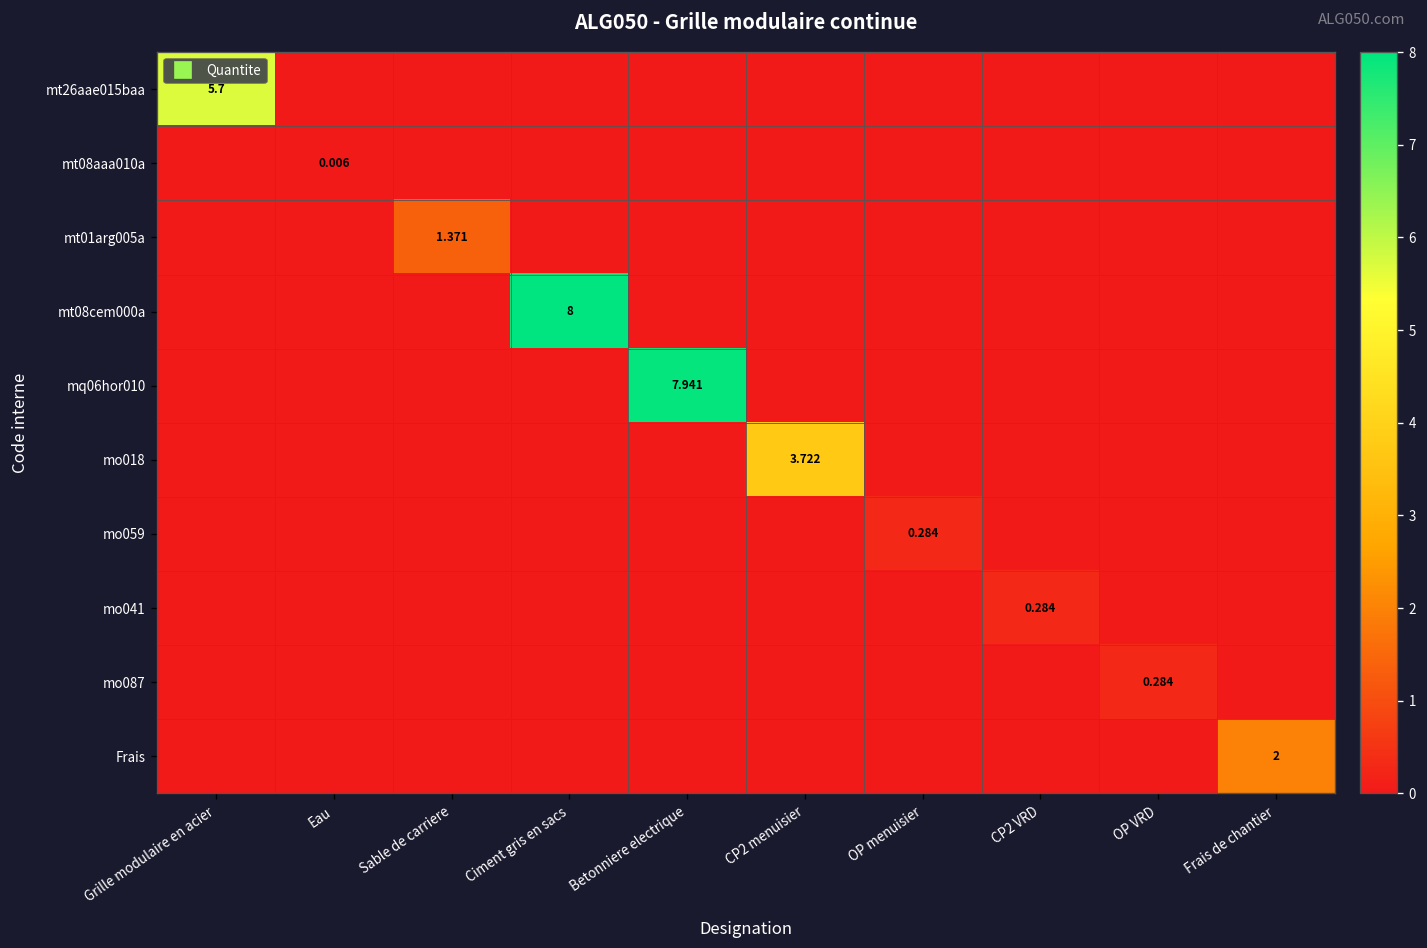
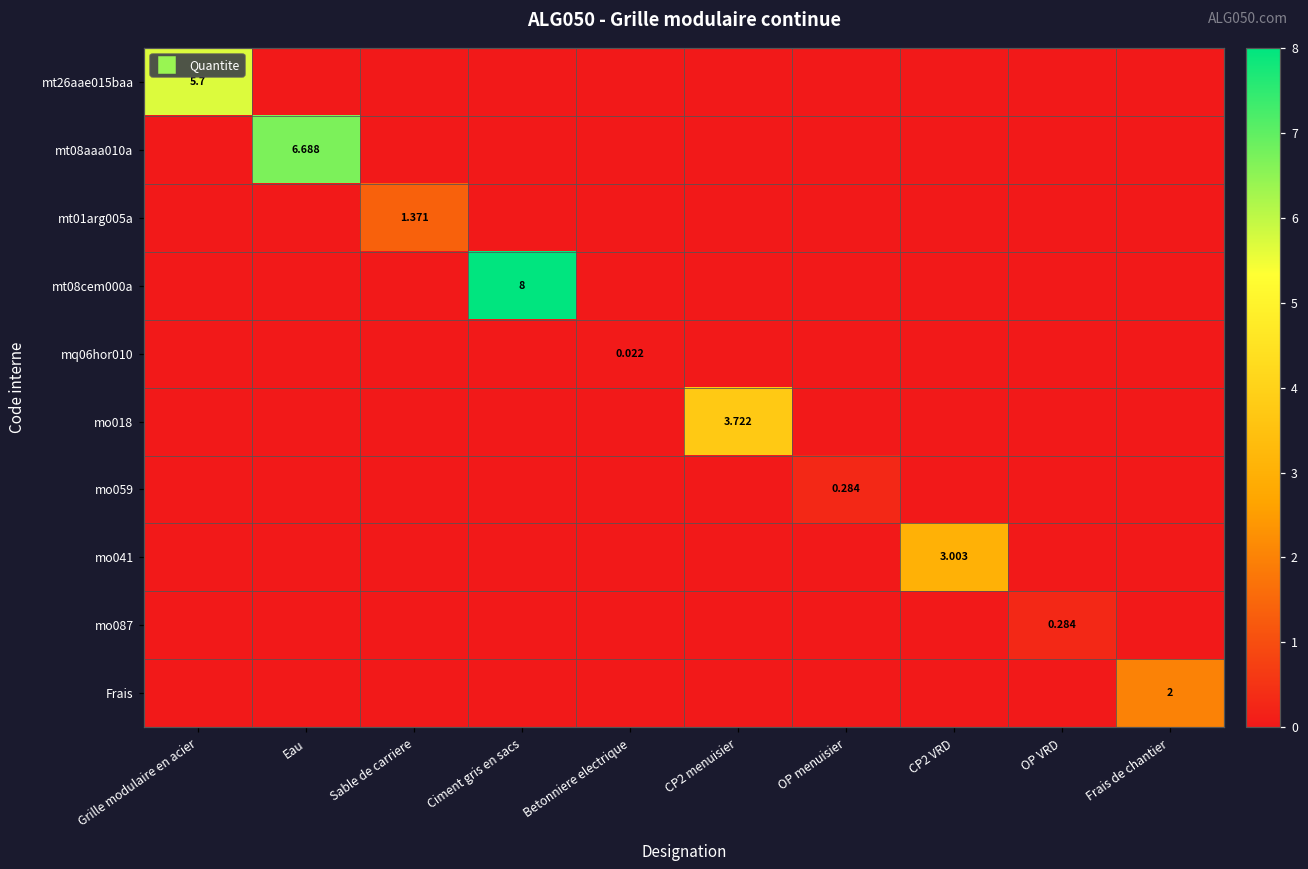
mt08aaa010a, Eau: 0.006 -> 6.688
mq06hor010, Betonniere electrique: 7.941 -> 0.022
mo041, CP2 VRD: 0.284 -> 3.003
